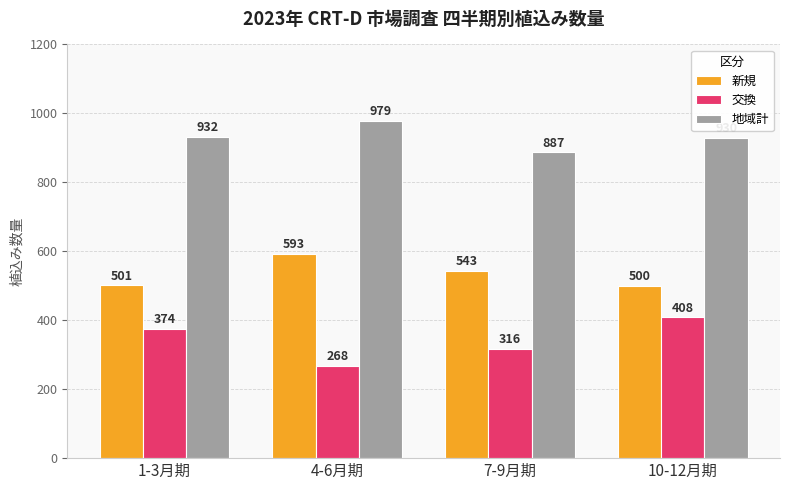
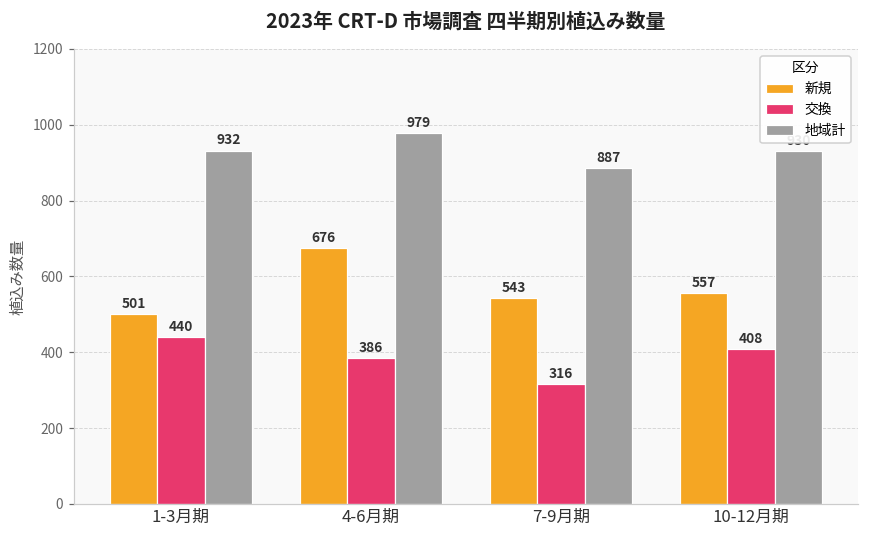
交換, 1-3月期: 374 -> 440
新規, 4-6月期: 593 -> 676
交換, 4-6月期: 268 -> 386
新規, 10-12月期: 500 -> 557
